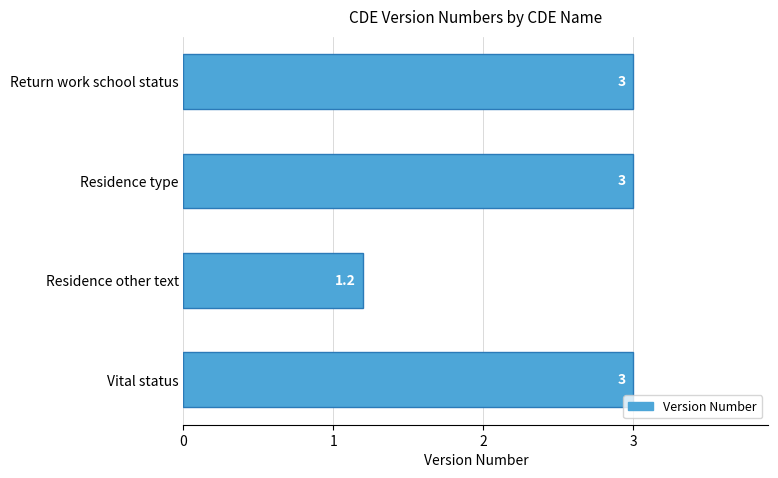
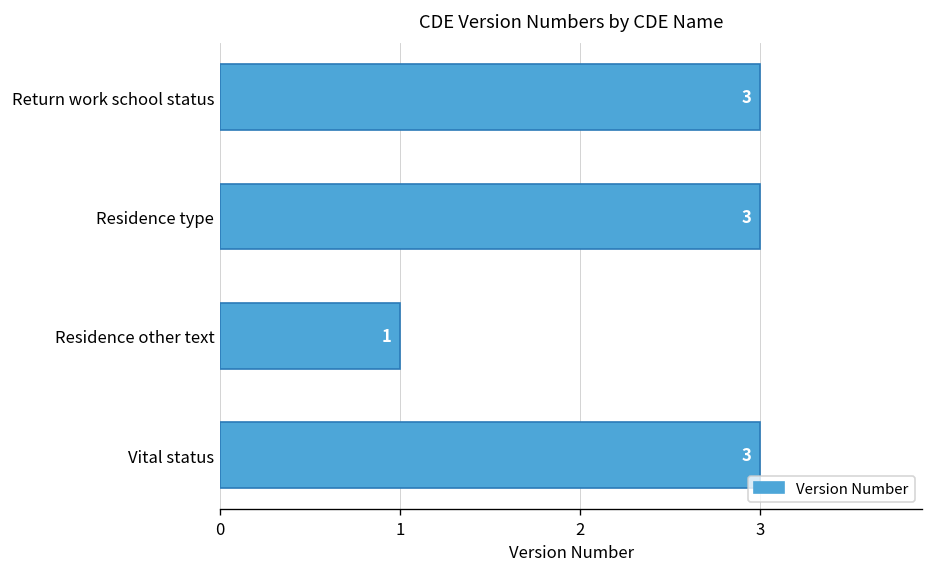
Residence other text: 1.2 -> 1
